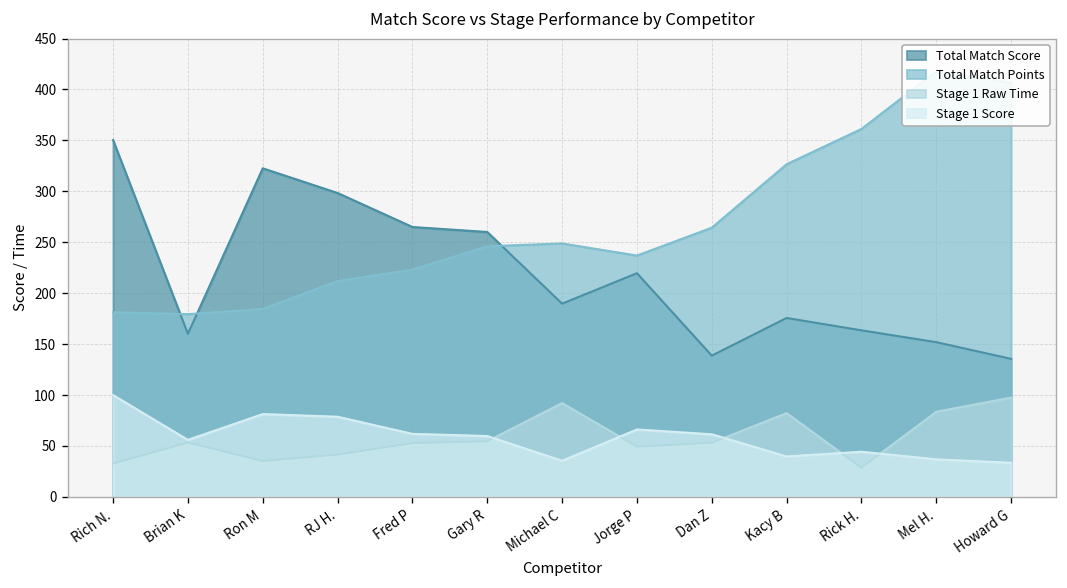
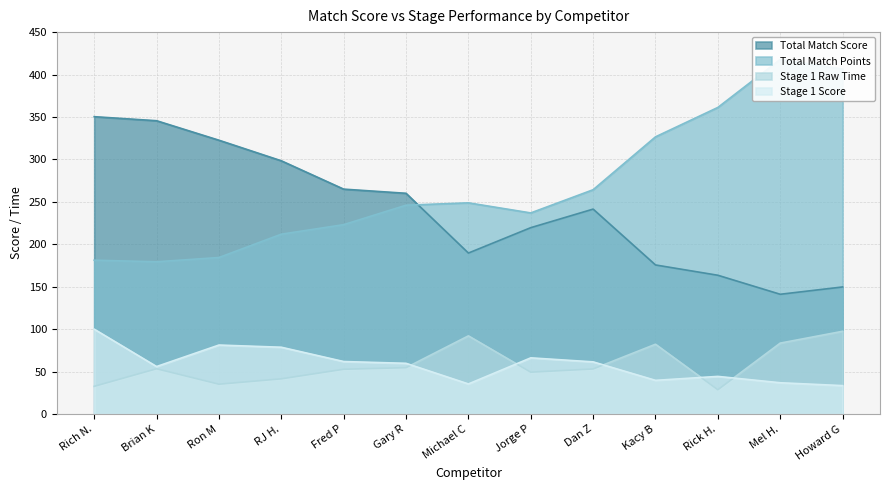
Total Match Score, Brian K: 160 -> 350
Total Match Score, Dan Z: 140 -> 240
Total Match Score, Mel H.: 150 -> 140
Total Match Score, Howard G: 140 -> 150
